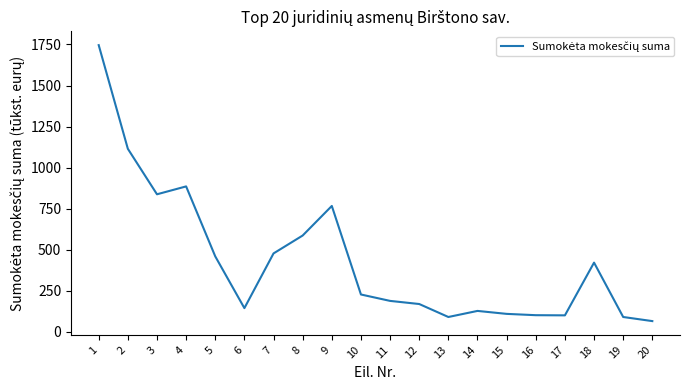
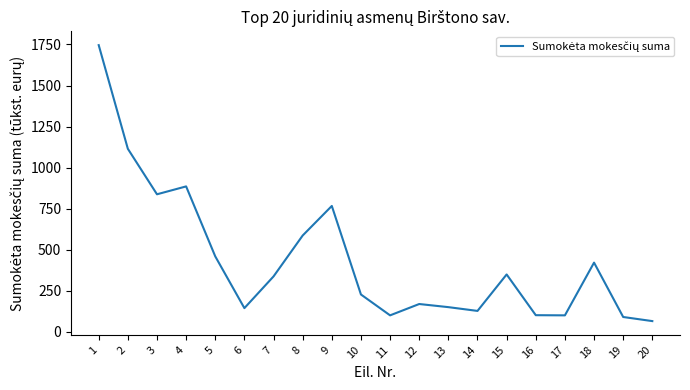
7: 480 -> 340
11: 190 -> 100
13: 90 -> 150
15: 110 -> 350
